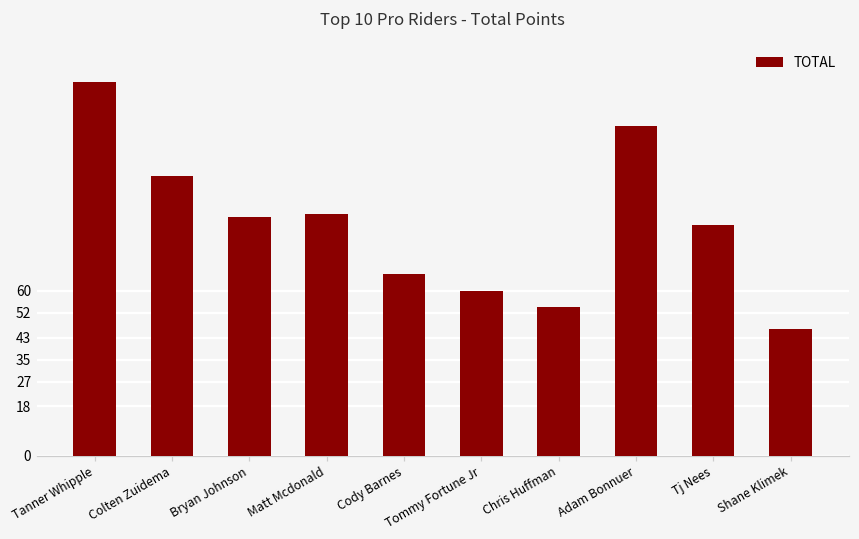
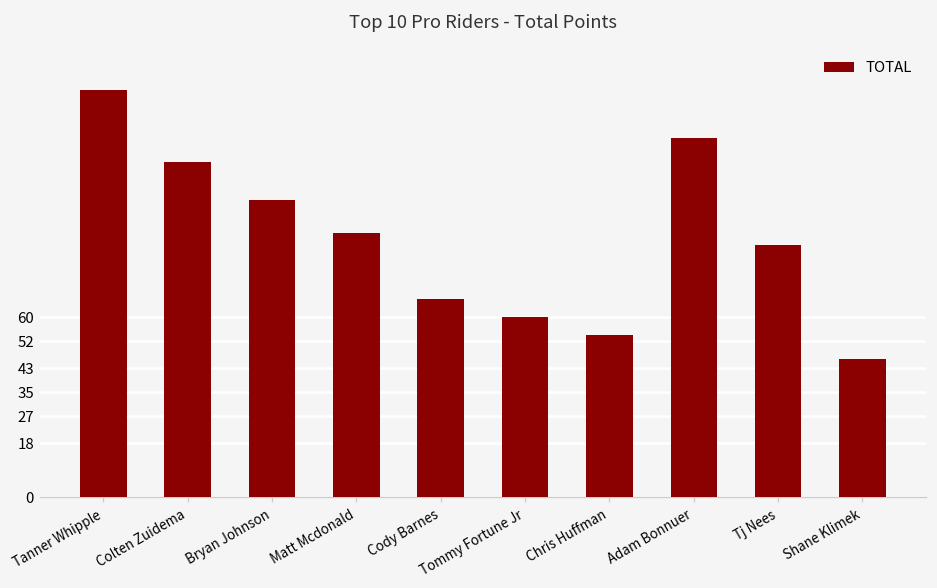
Colten Zuidema: 102 -> 112
Bryan Johnson: 87 -> 99
